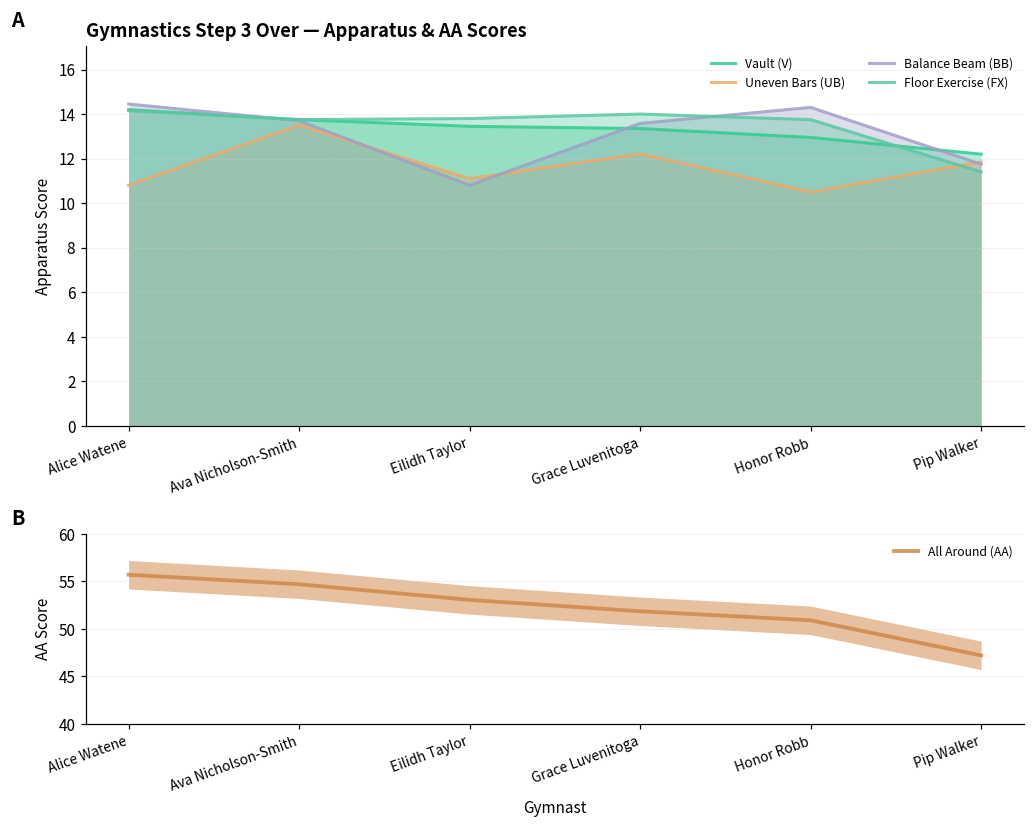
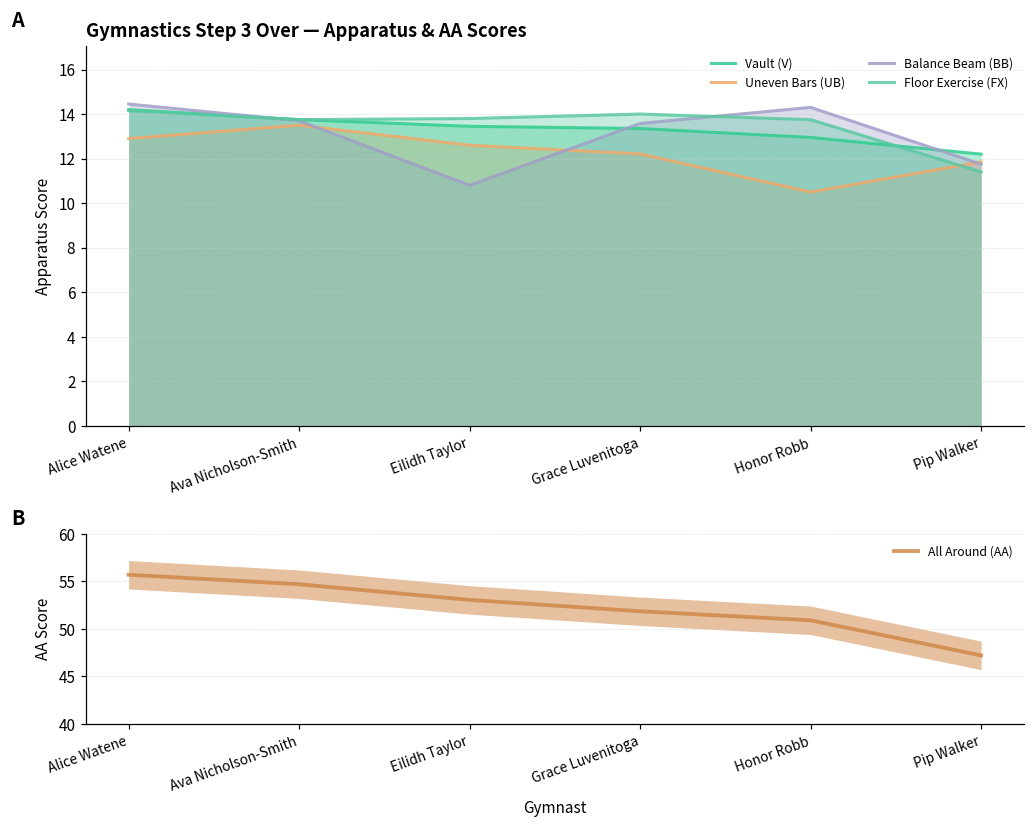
Gymnastics Step 3 Over — Apparatus & AA Scores, Uneven Bars (UB), Alice Watene: 10.8 -> 12.9
Gymnastics Step 3 Over — Apparatus & AA Scores, Uneven Bars (UB), Eilidh Taylor: 11.1 -> 12.6
